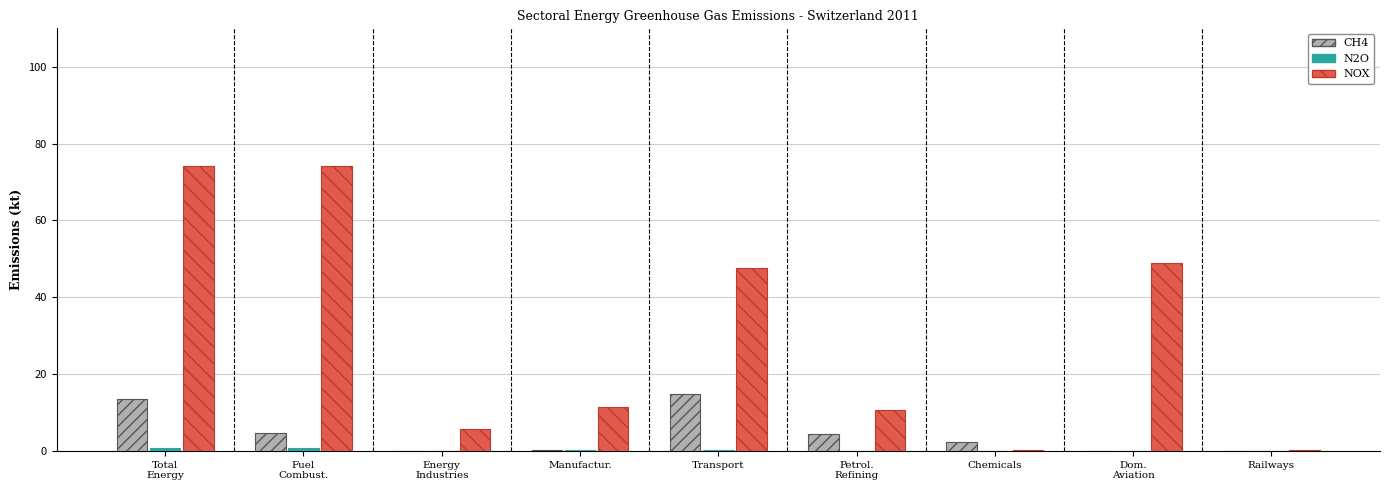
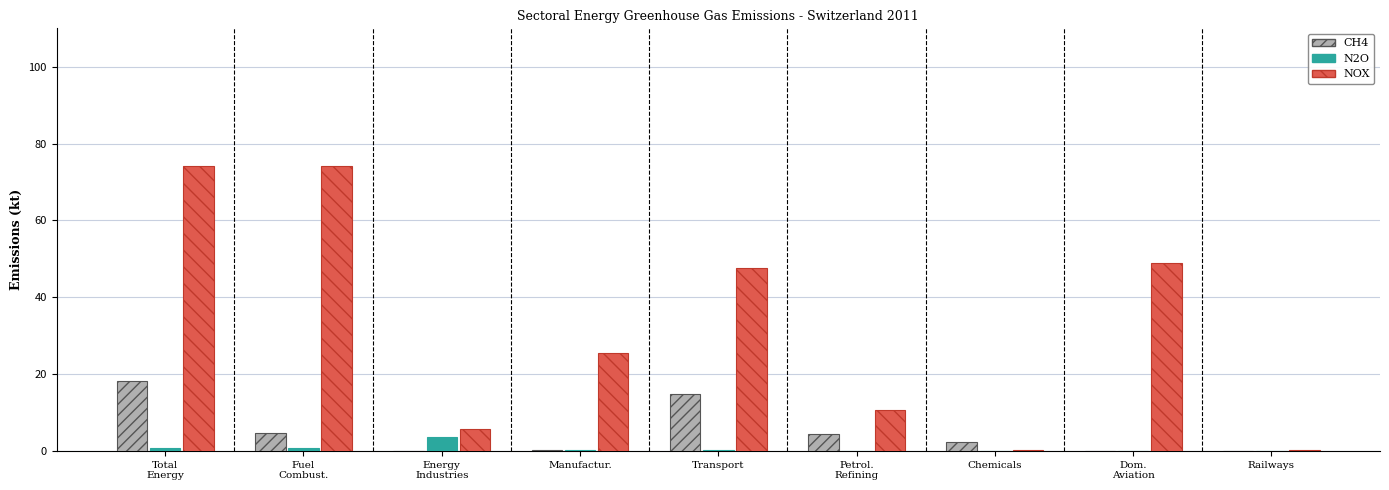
CH4, Total Energy: 14 -> 18
N2O, Energy Industries: 0 -> 3
NOX, Manufactur.: 11 -> 25
